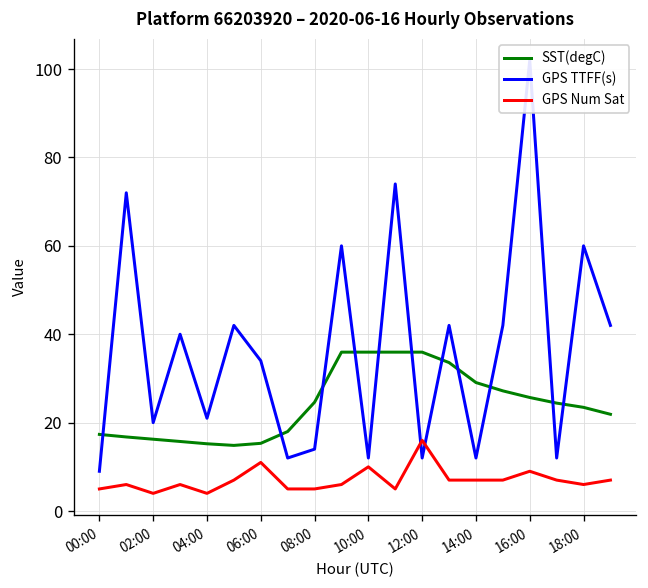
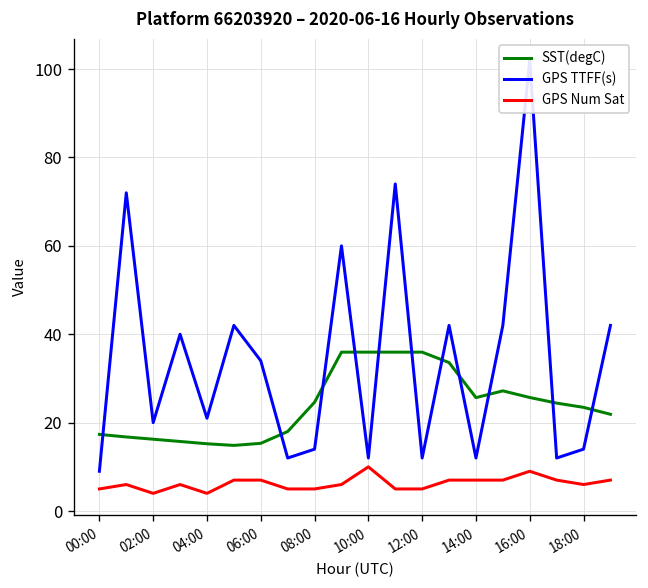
GPS Num Sat, 06:00: 11 -> 7
GPS Num Sat, 12:00: 16 -> 5
SST(degC), 14:00: 29 -> 26
GPS TTFF(s), 18:00: 60 -> 14
